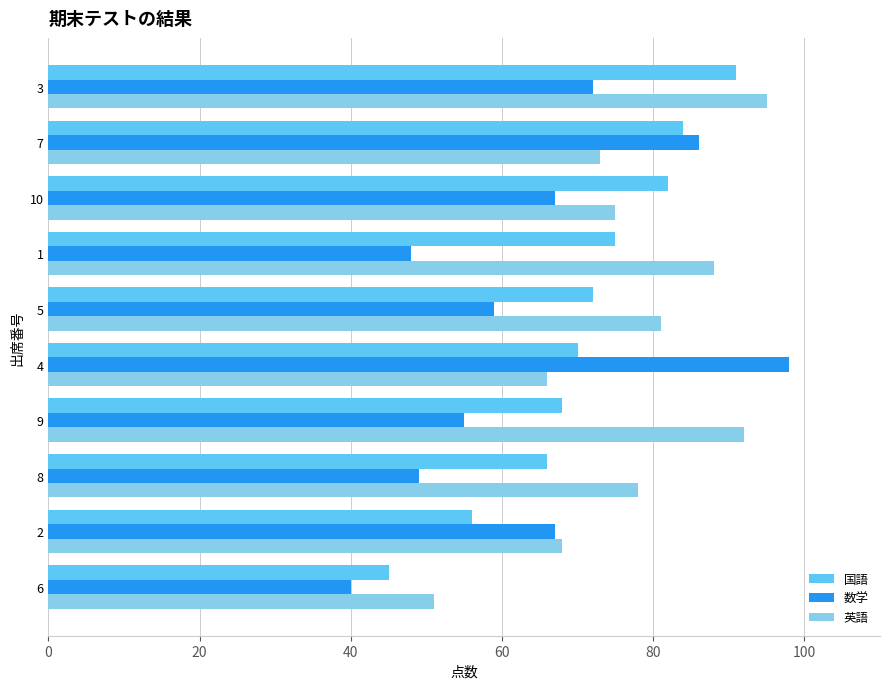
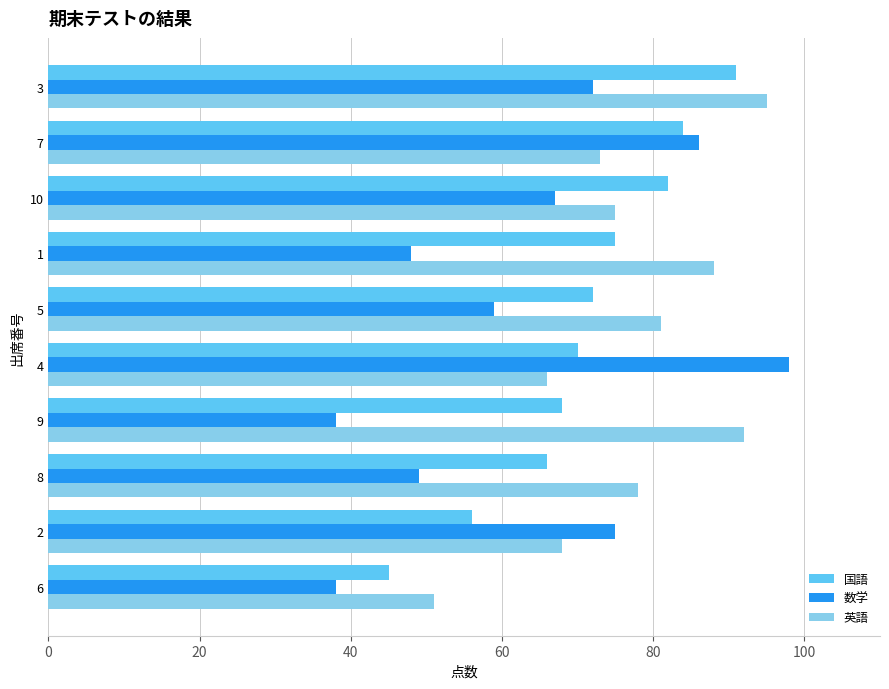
数学, 9: 55 -> 38
数学, 2: 67 -> 75
数学, 6: 40 -> 38
